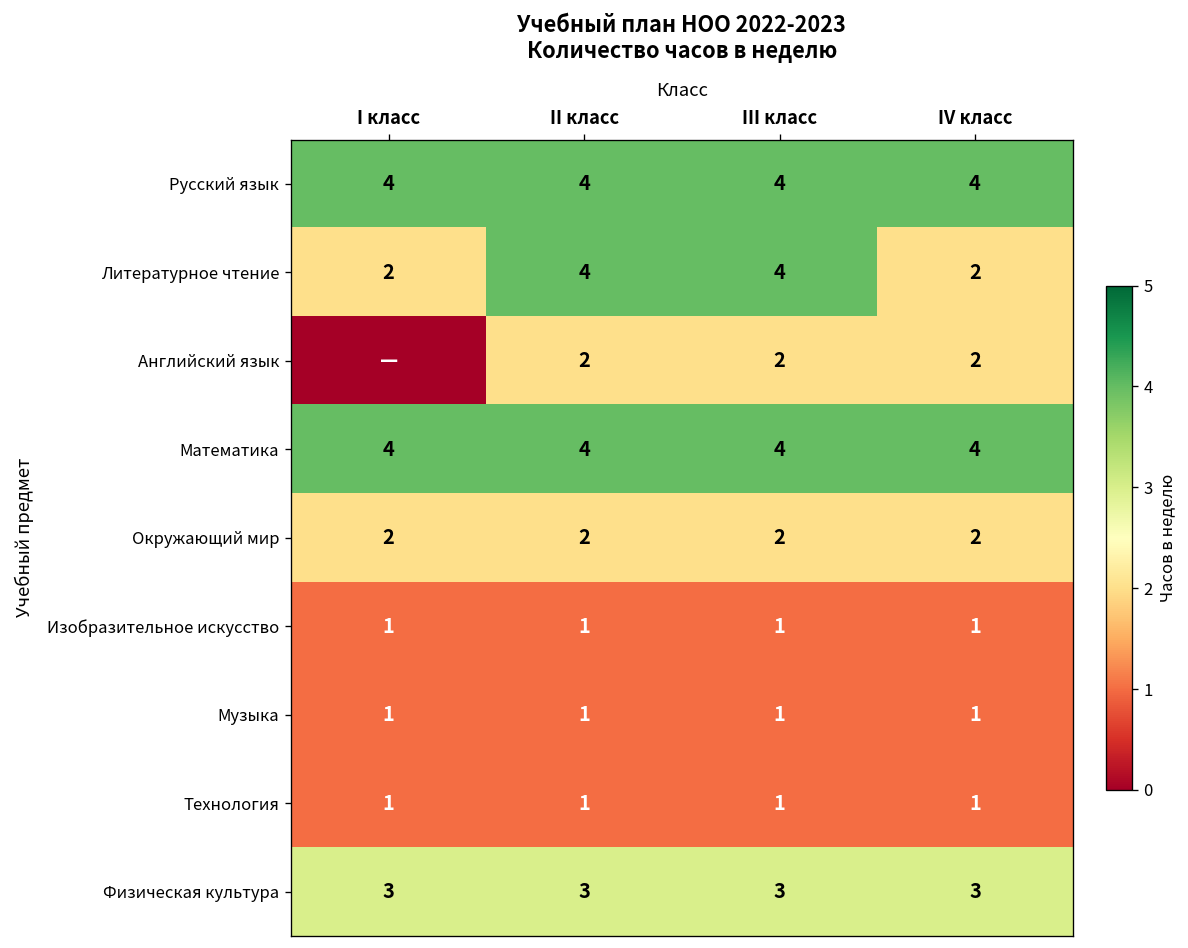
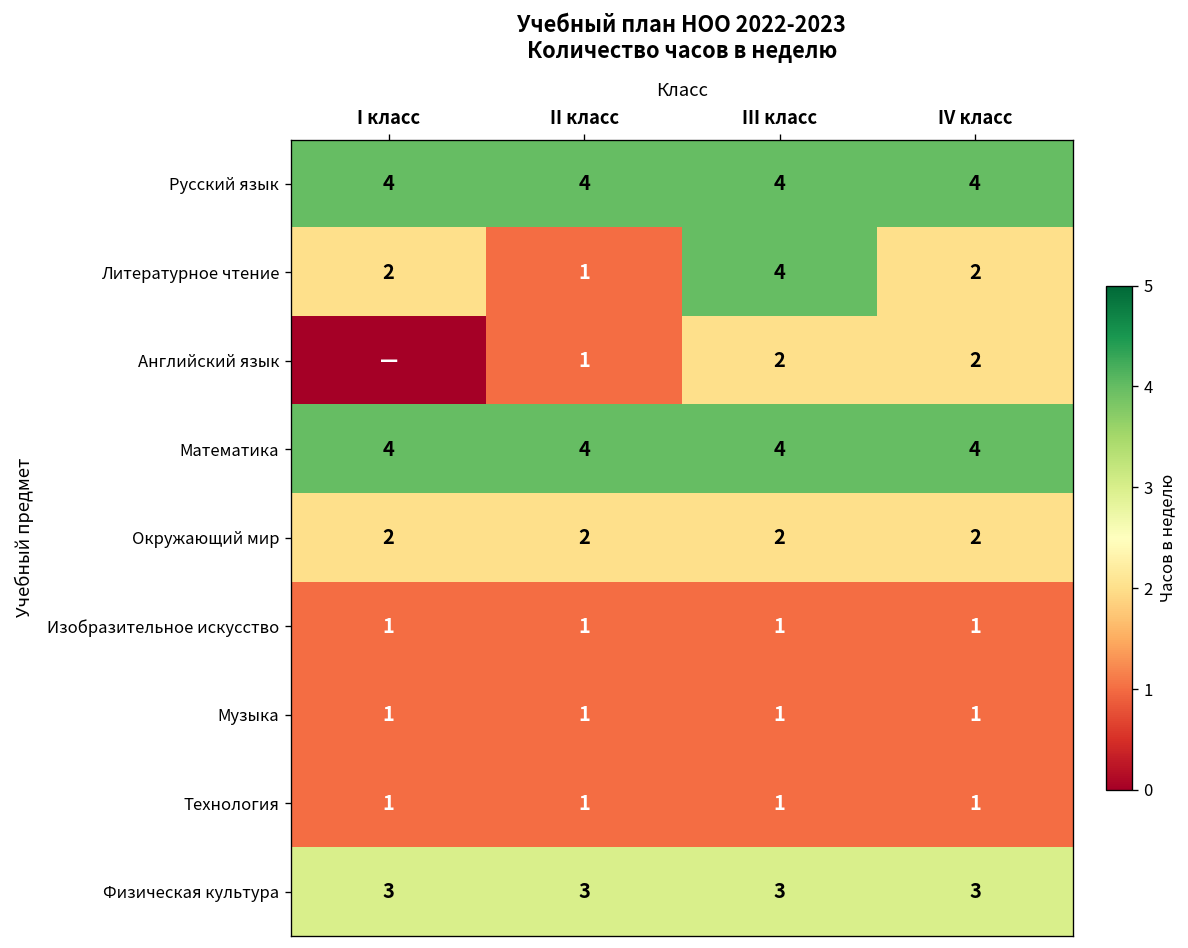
Литературное чтение, II класс: 4 -> 1
Английский язык, II класс: 2 -> 1
